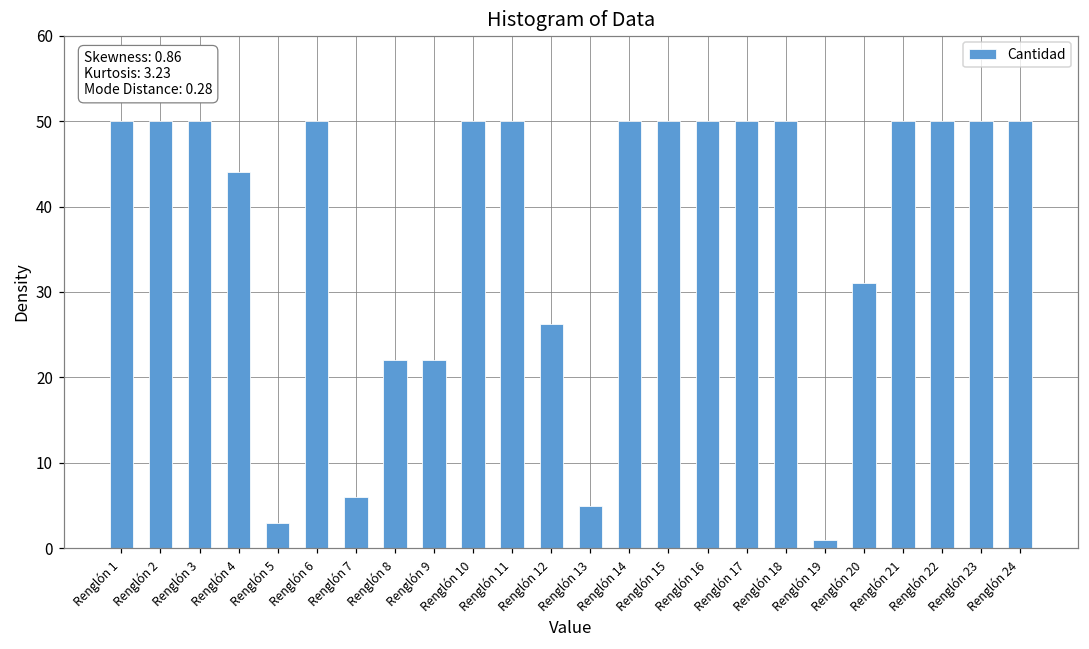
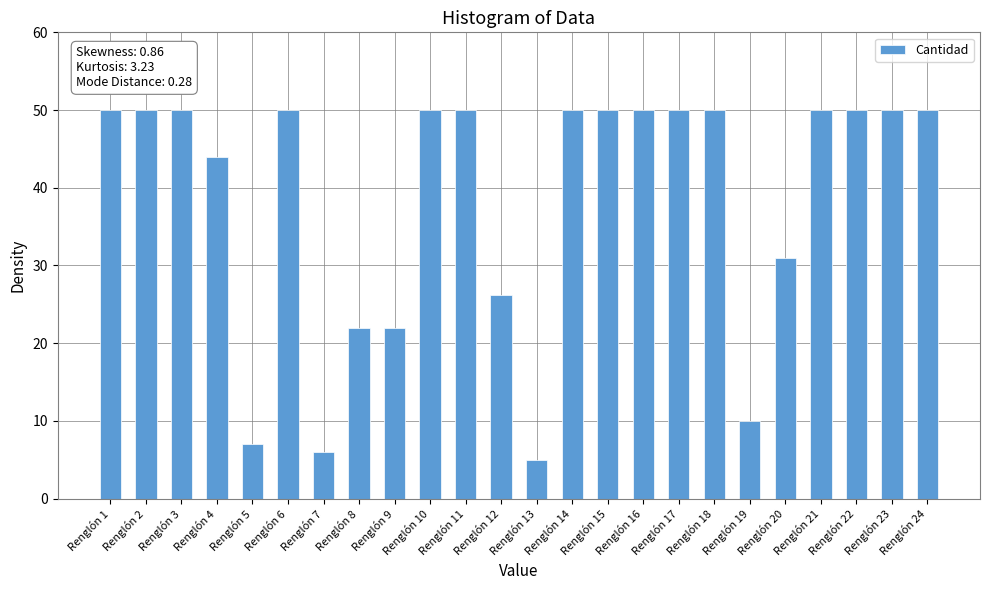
Renglón 5: 3 -> 7
Renglón 19: 1 -> 10
